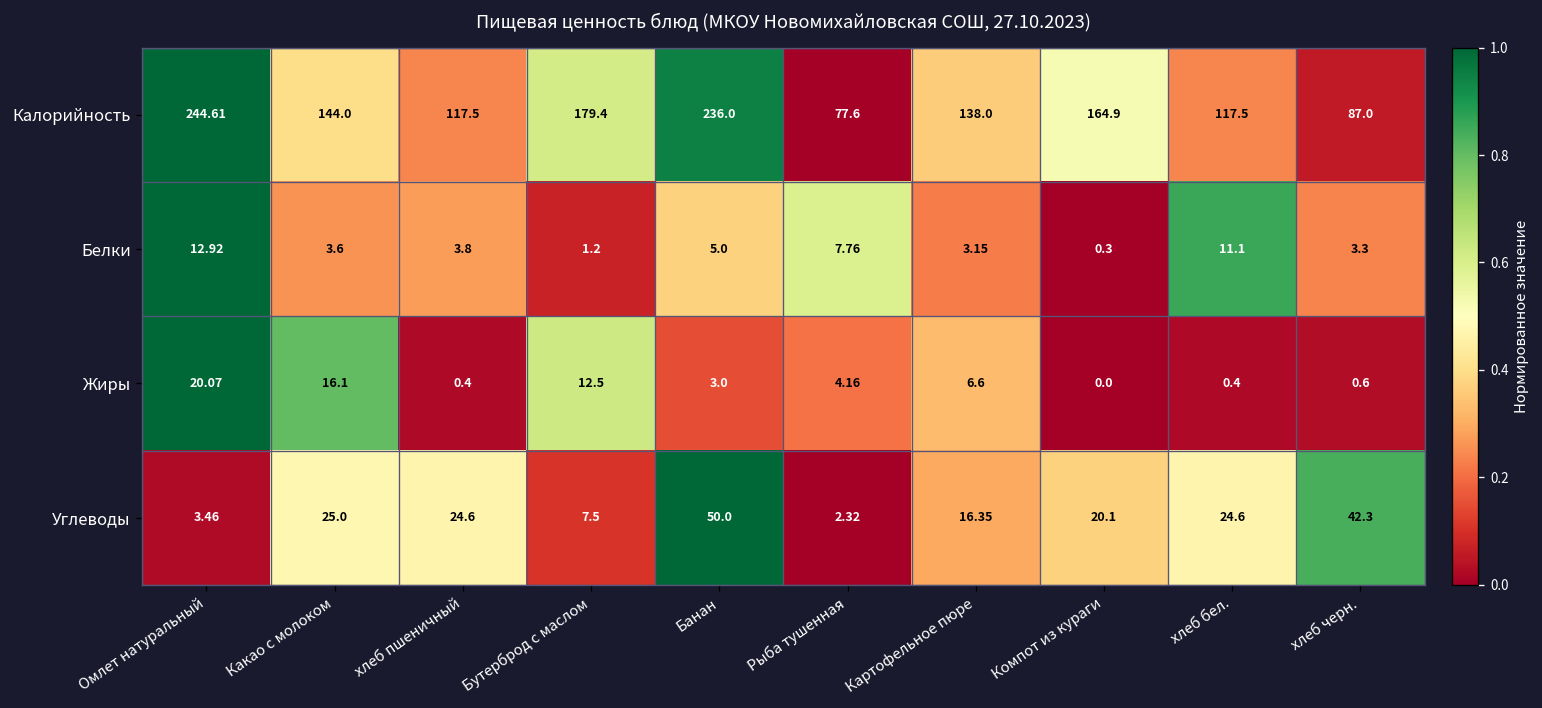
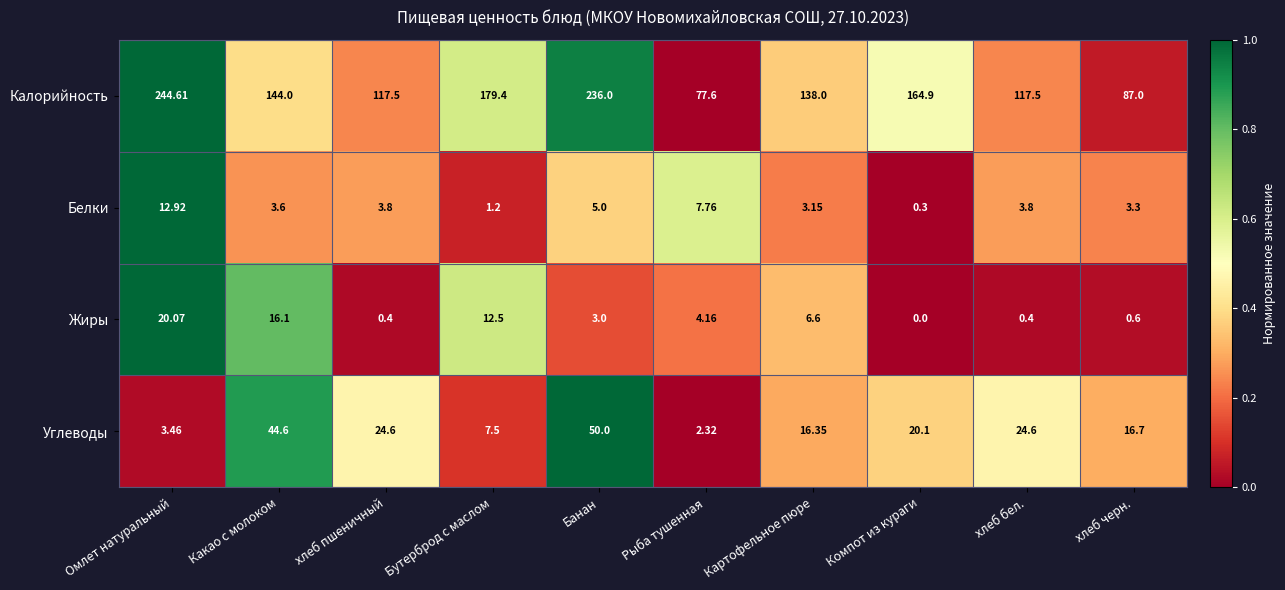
Белки, хлеб бел.: 11.1 -> 3.8
Углеводы, Какао с молоком: 25.0 -> 44.6
Углеводы, хлеб черн.: 42.3 -> 16.7
